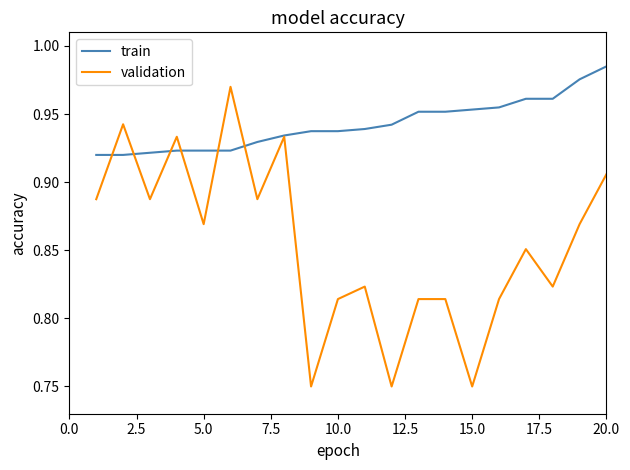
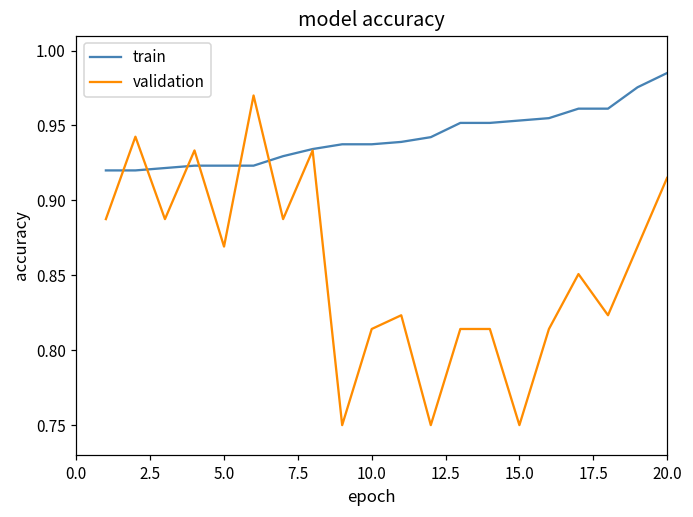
validation, 20.0: 0.906 -> 0.915
